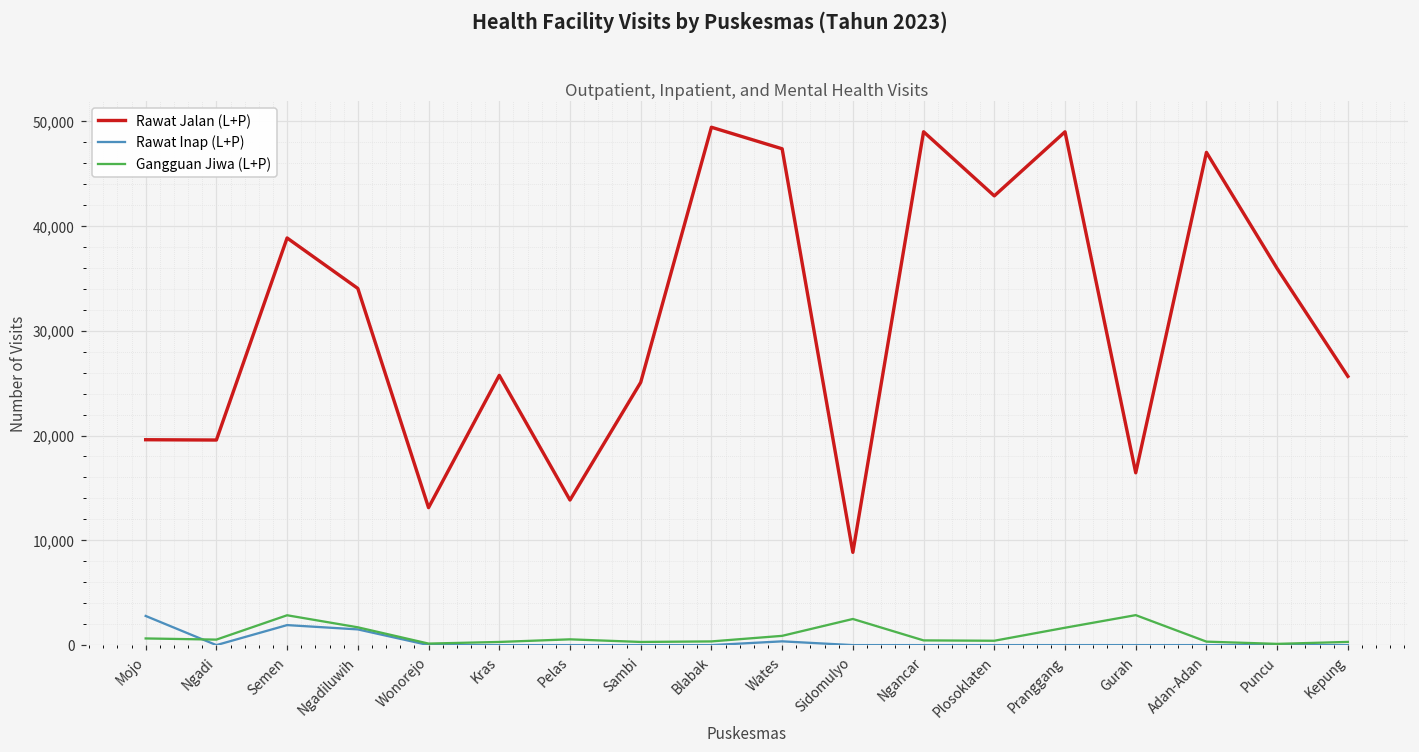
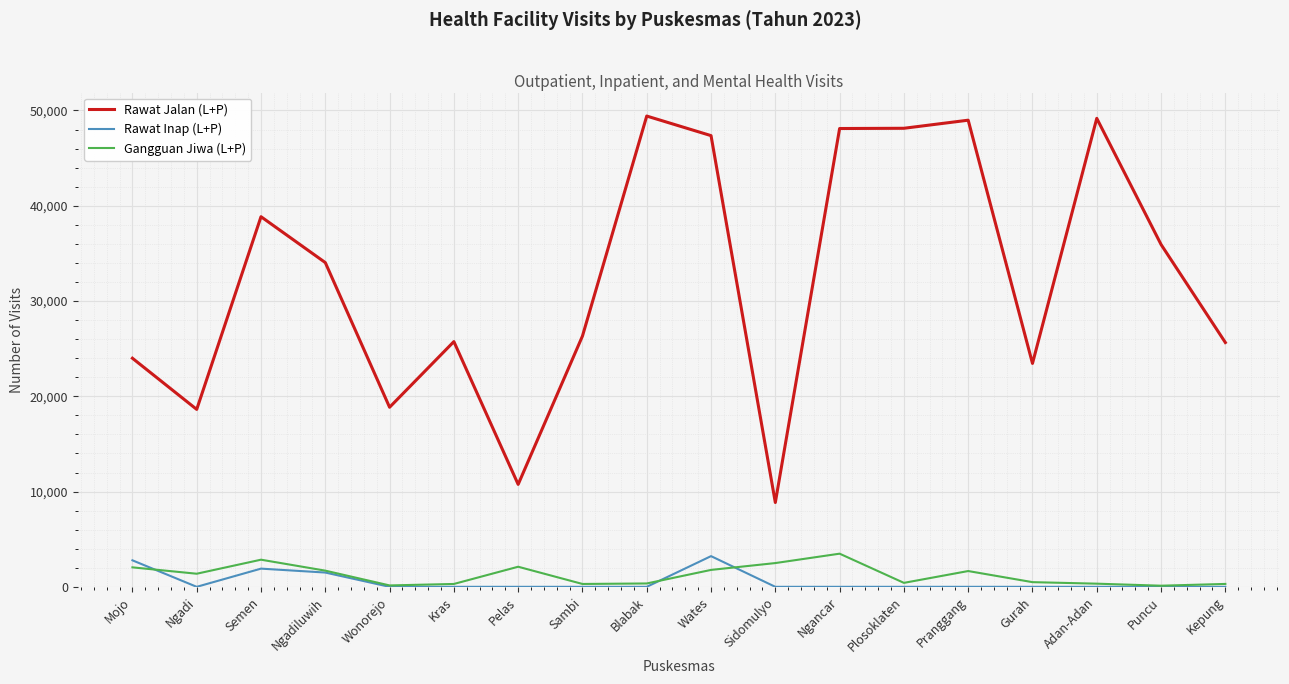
Rawat Jalan (L+P), Mojo: 20,000 -> 24,000
Gangguan Jiwa (L+P), Mojo: 1,000 -> 2,000
Rawat Jalan (L+P), Ngadi: 20,000 -> 19,000
Gangguan Jiwa (L+P), Ngadi: 500 -> 1,400
Rawat Jalan (L+P), Wonorejo: 13,000 -> 19,000
Rawat Jalan (L+P), Pelas: 14,000 -> 11,000
Gangguan Jiwa (L+P), Pelas: 1,000 -> 2,000
Rawat Jalan (L+P), Sambi: 25,000 -> 26,000
Rawat Inap (L+P), Wates: 0 -> 3,000
Gangguan Jiwa (L+P), Wates: 1,000 -> 2,000
Rawat Jalan (L+P), Ngancar: 49,000 -> 48,000
Gangguan Jiwa (L+P), Ngancar: 0 -> 3,000
Rawat Jalan (L+P), Plosoklaten: 43,000 -> 48,000
Rawat Jalan (L+P), Gurah: 16,000 -> 23,000
Gangguan Jiwa (L+P), Gurah: 3,000 -> 0
Rawat Jalan (L+P), Adan-Adan: 47,000 -> 49,000
